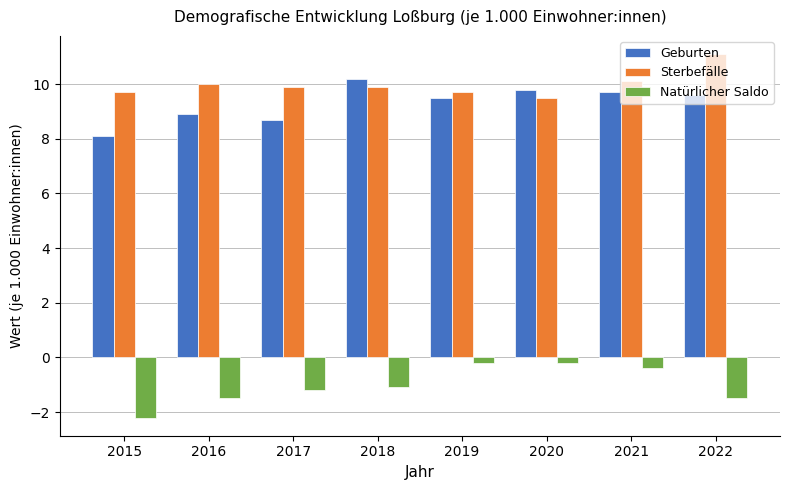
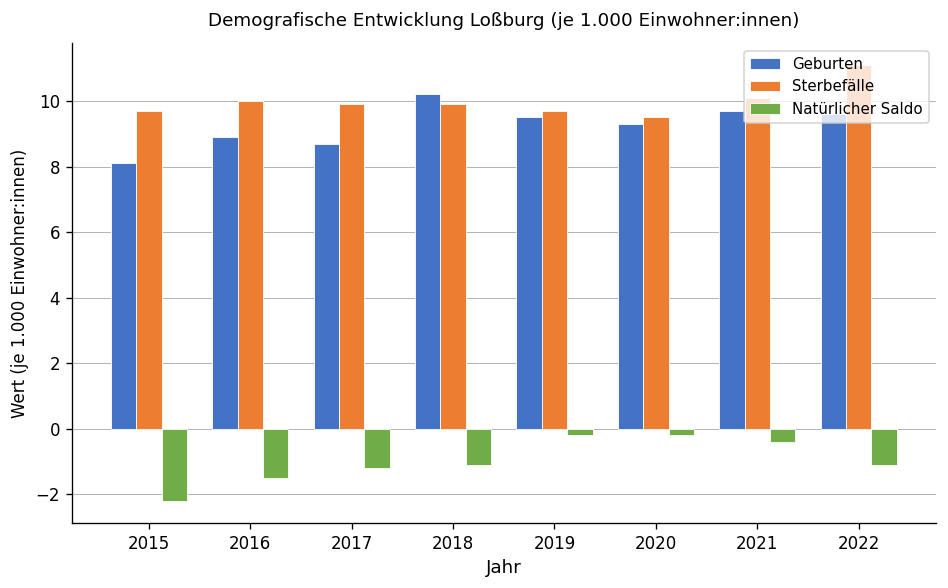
Geburten, 2020: 9.8 -> 9.3
Natürlicher Saldo, 2022: -1.5 -> -1.1
